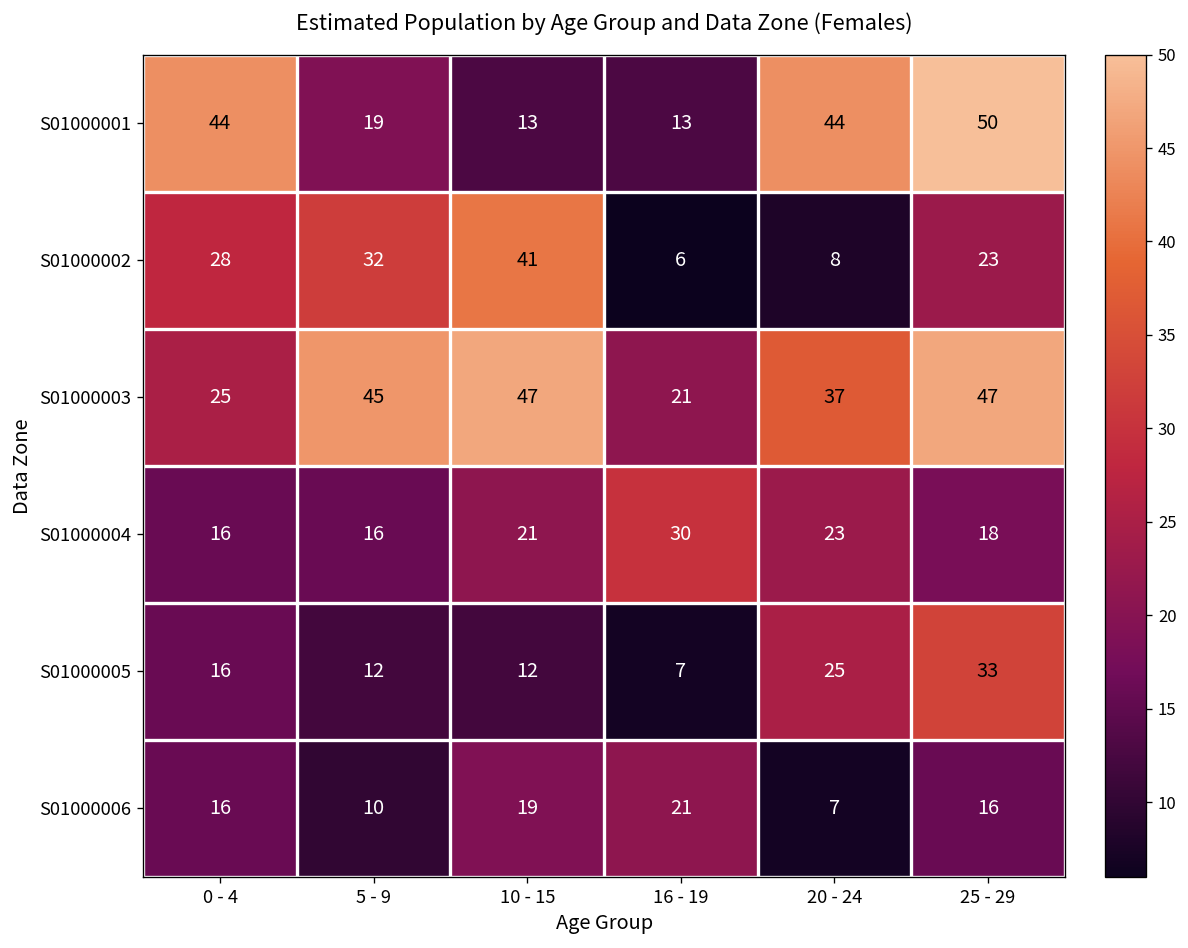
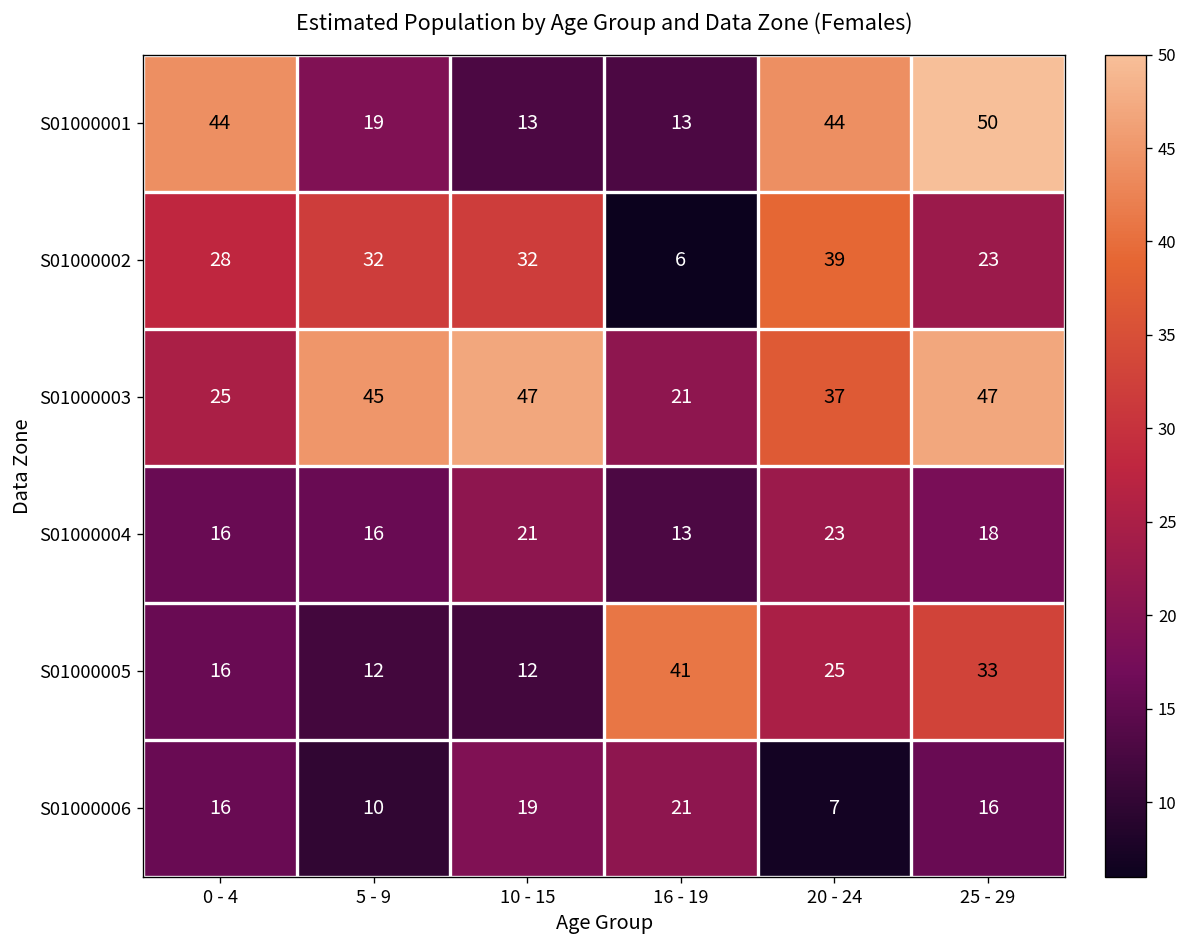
S01000002, 10 - 15: 41 -> 32
S01000002, 20 - 24: 8 -> 39
S01000004, 16 - 19: 30 -> 13
S01000005, 16 - 19: 7 -> 41
